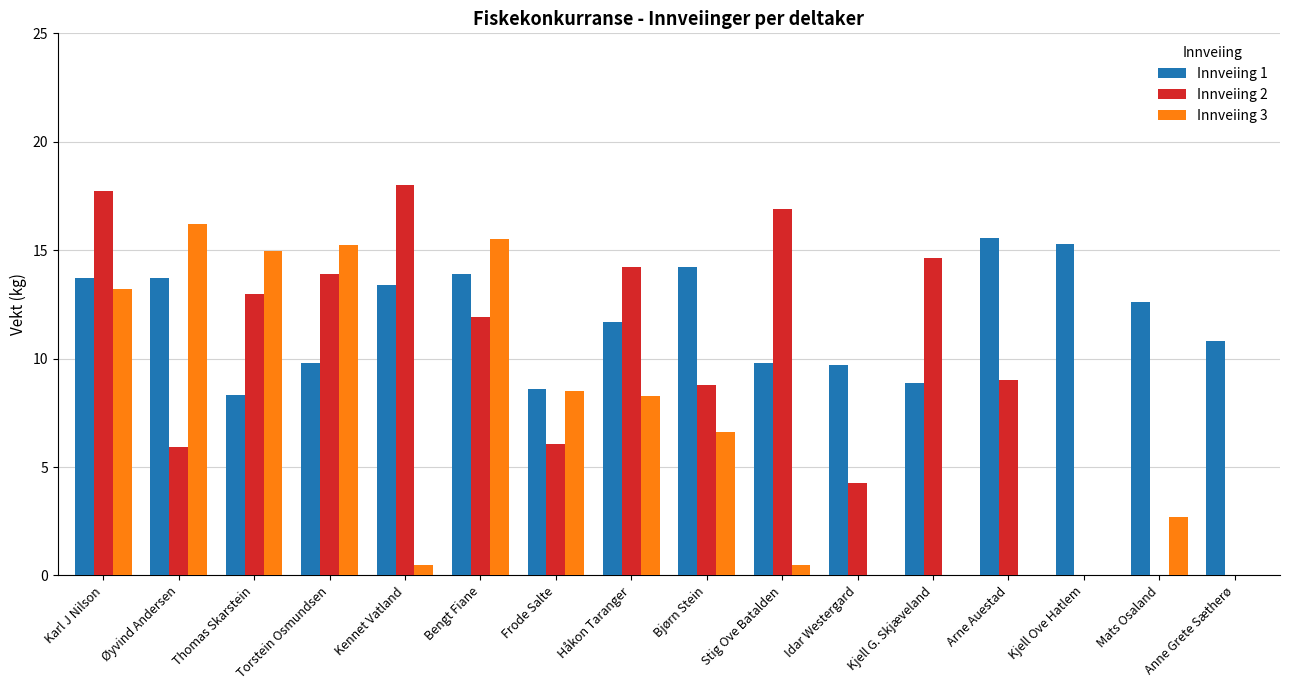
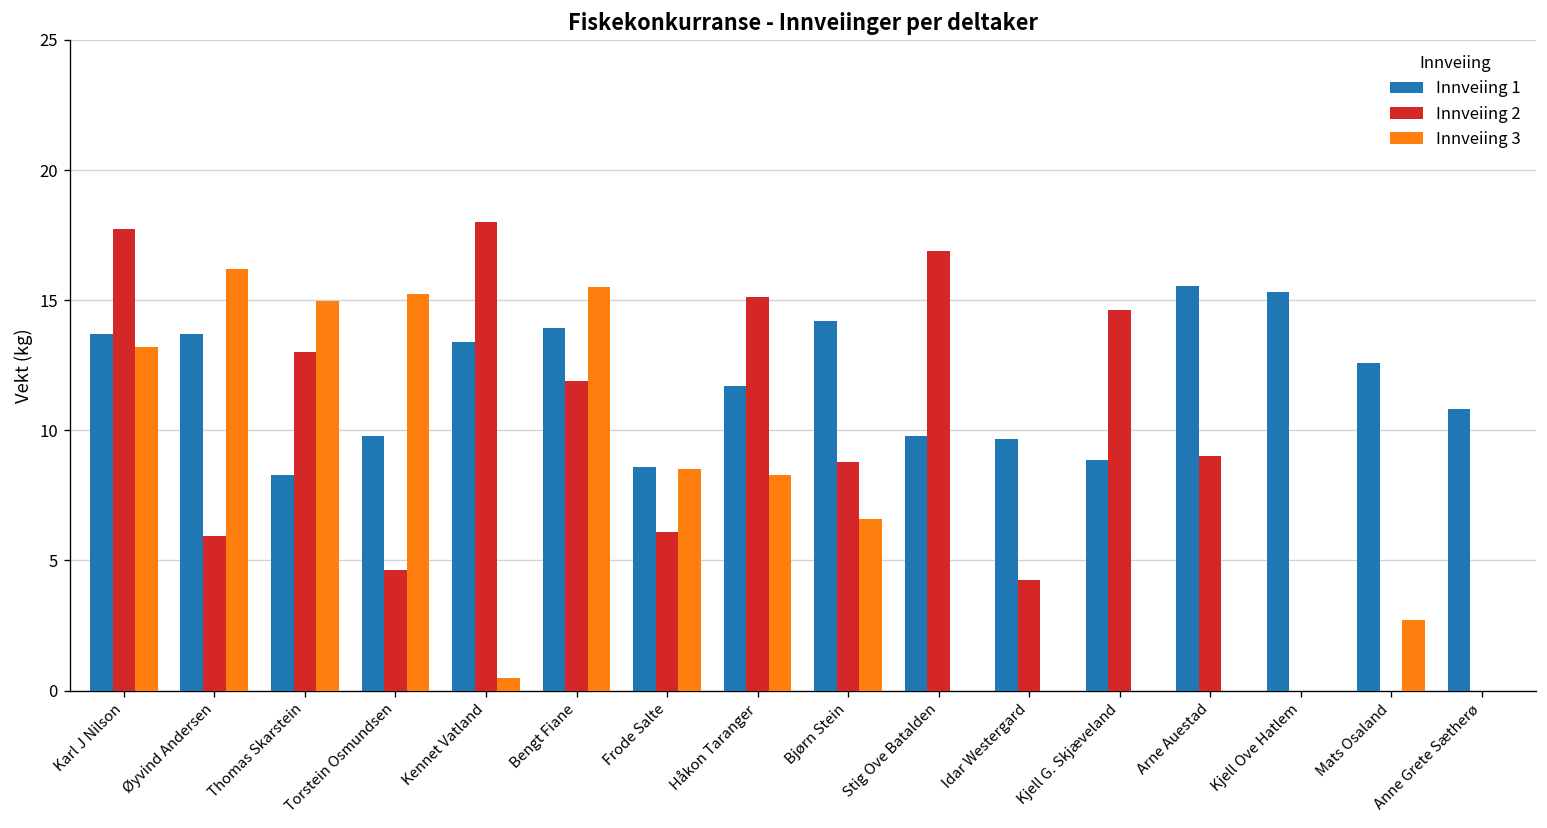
Innveiing 2, Torstein Osmundsen: 13.9 -> 4.6
Innveiing 2, Håkon Taranger: 14.2 -> 15.1
Innveiing 3, Stig Ove Batalden: 0.5 -> 0.0
